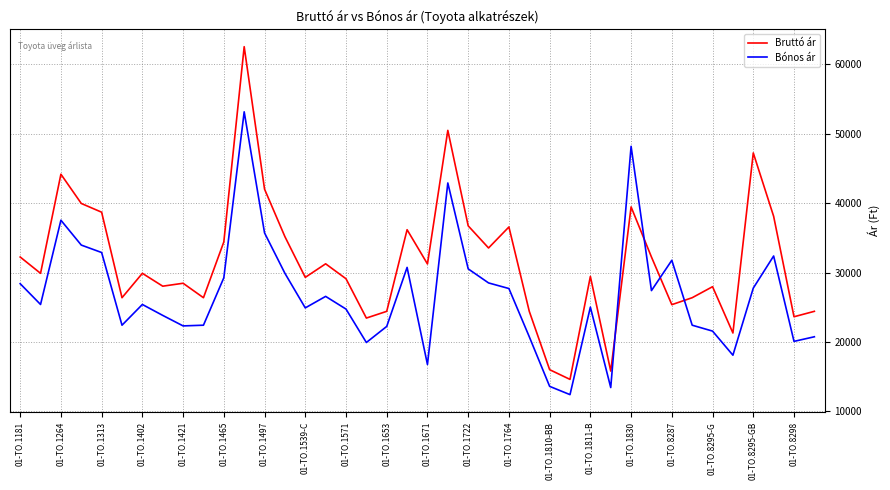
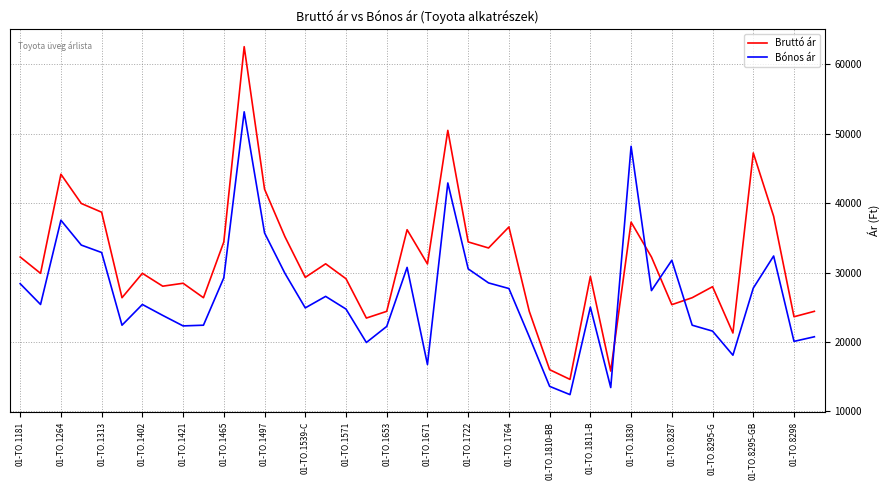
Bruttó ár, 01-TO.1722: 37000 -> 34000
Bruttó ár, 01-TO.1830: 39000 -> 37000
